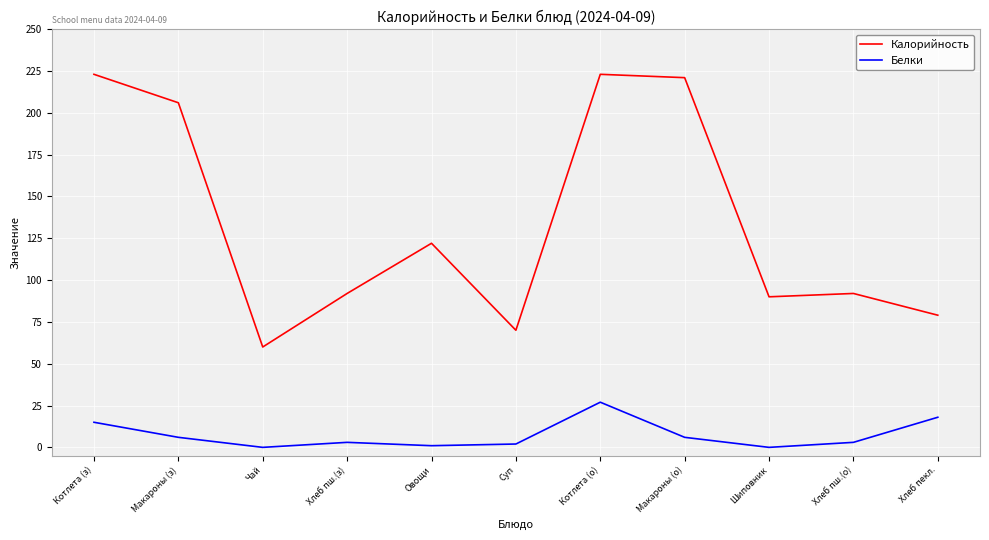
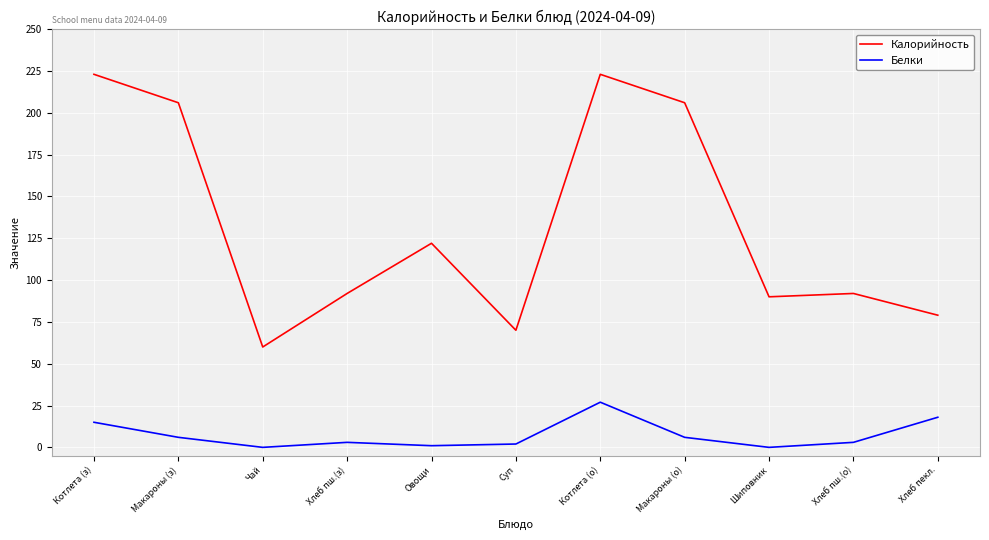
Калорийность, Макароны (о): 221 -> 206
